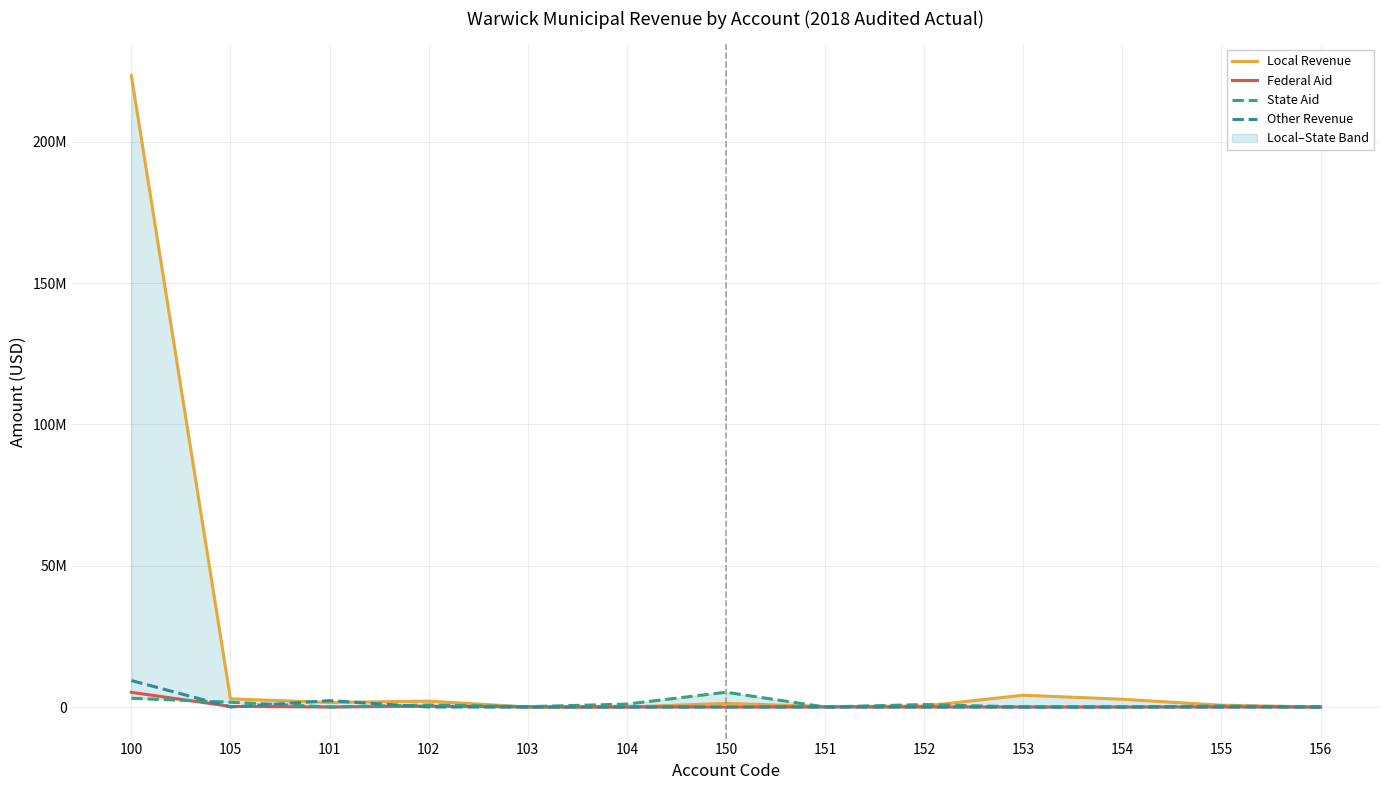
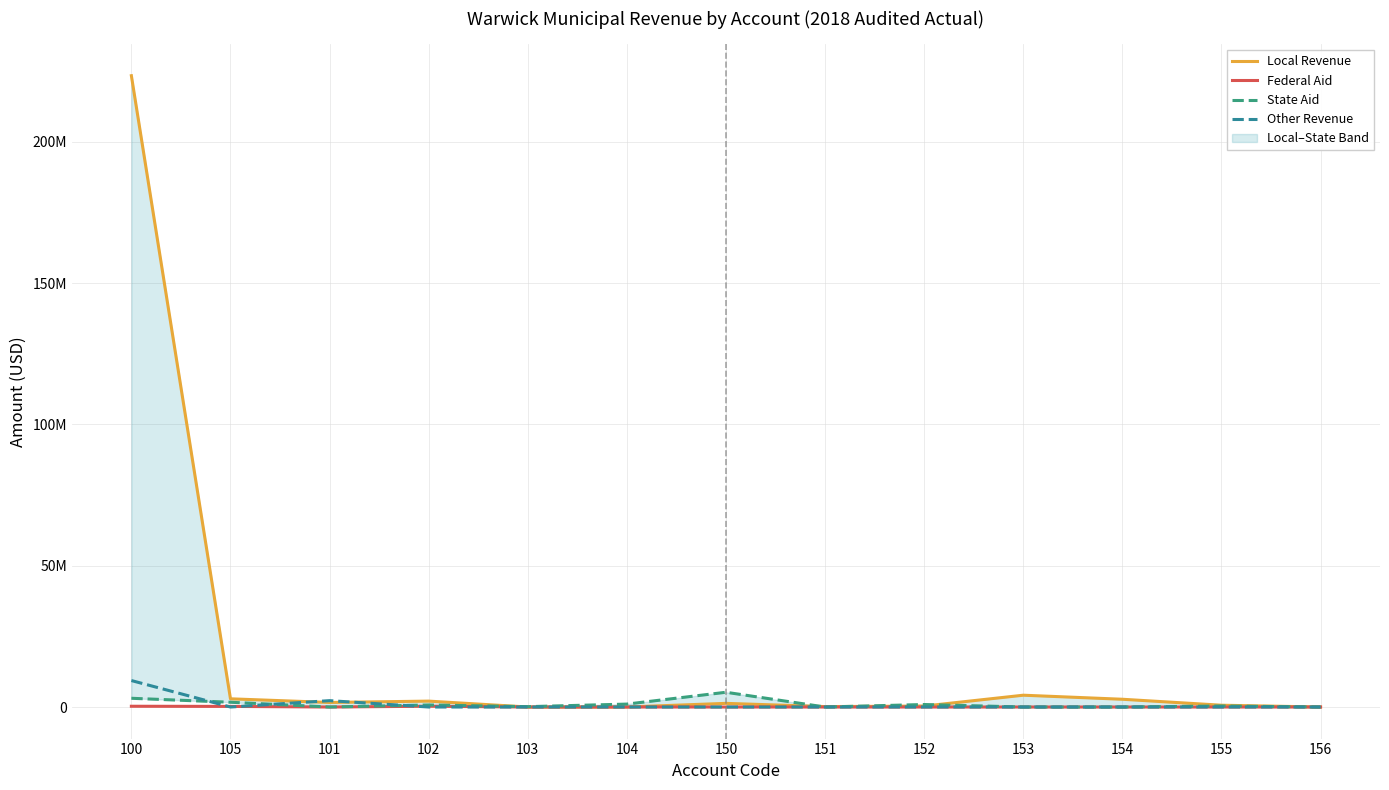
Federal Aid, 100: 5000000 -> 0
